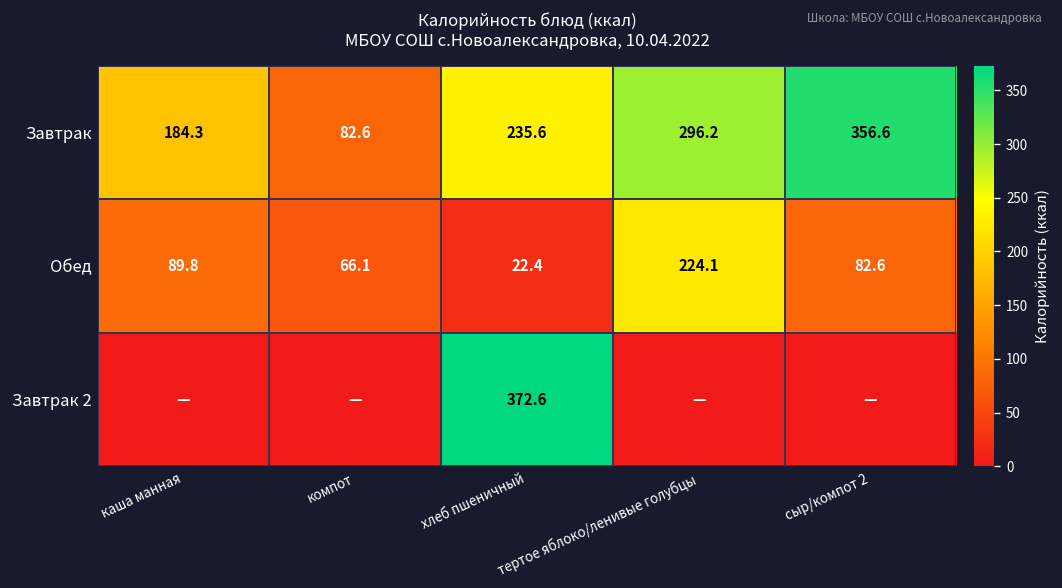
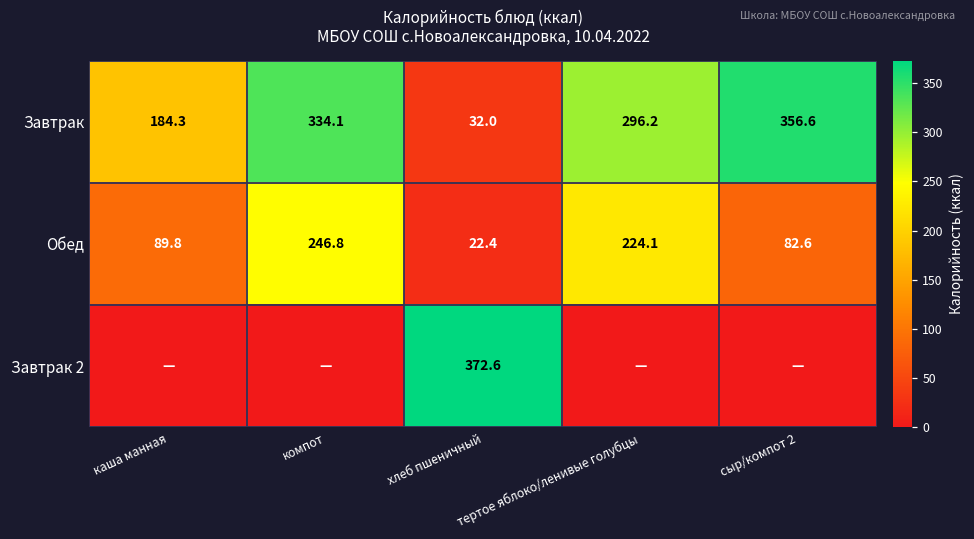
Завтрак, компот: 82.6 -> 334.1
Завтрак, хлеб пшеничный: 235.6 -> 32.0
Обед, компот: 66.1 -> 246.8
